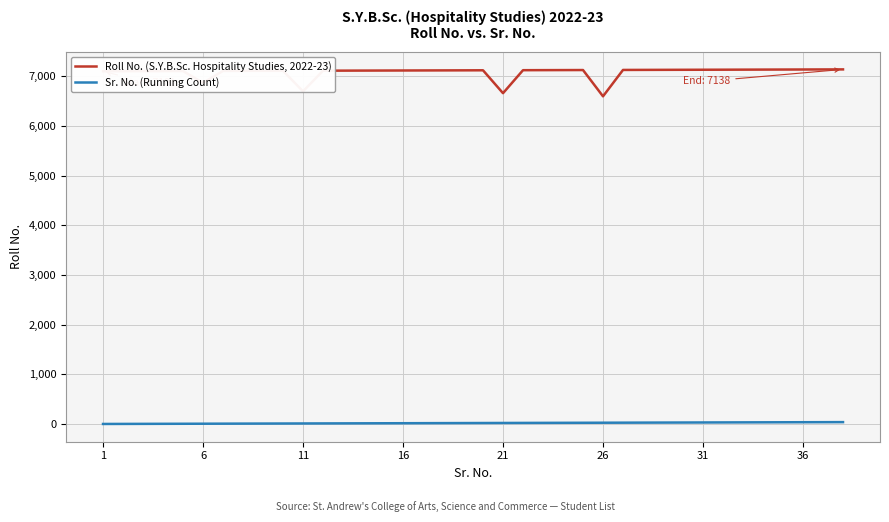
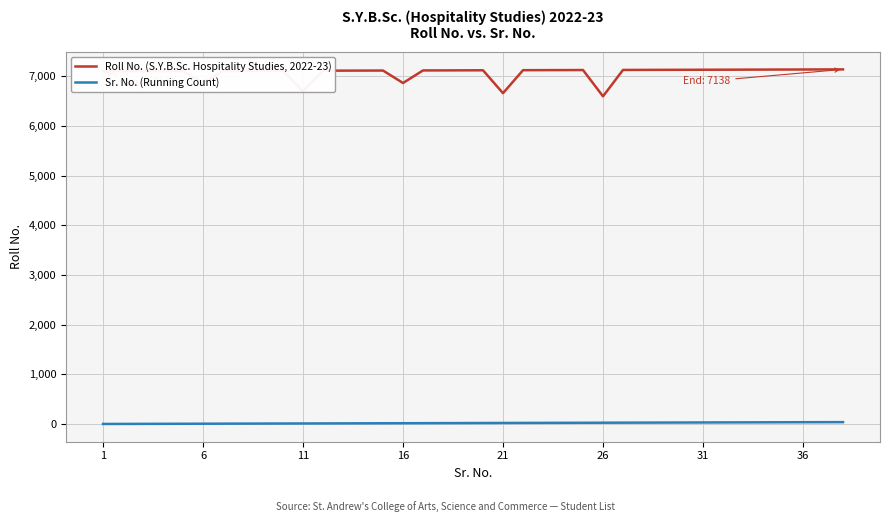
Roll No. (S.Y.B.Sc. Hospitality Studies, 2022-23), 16: 7,100 -> 6,900
